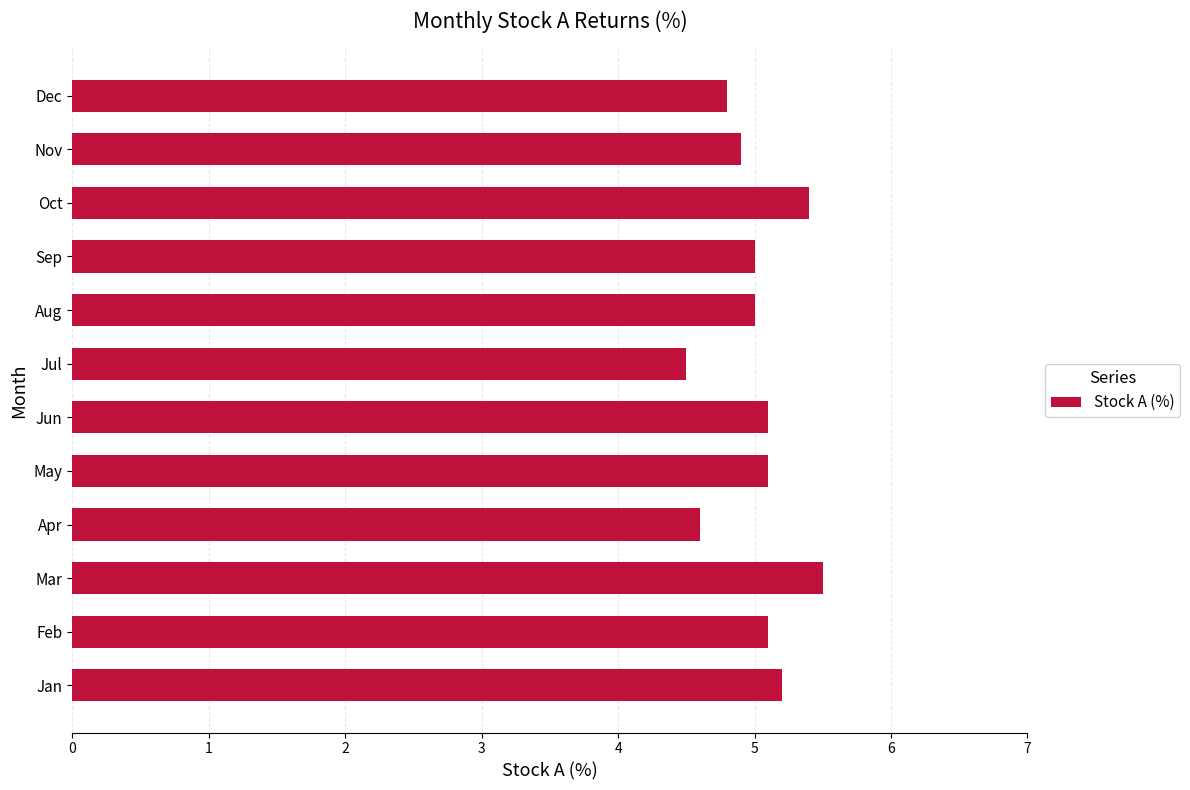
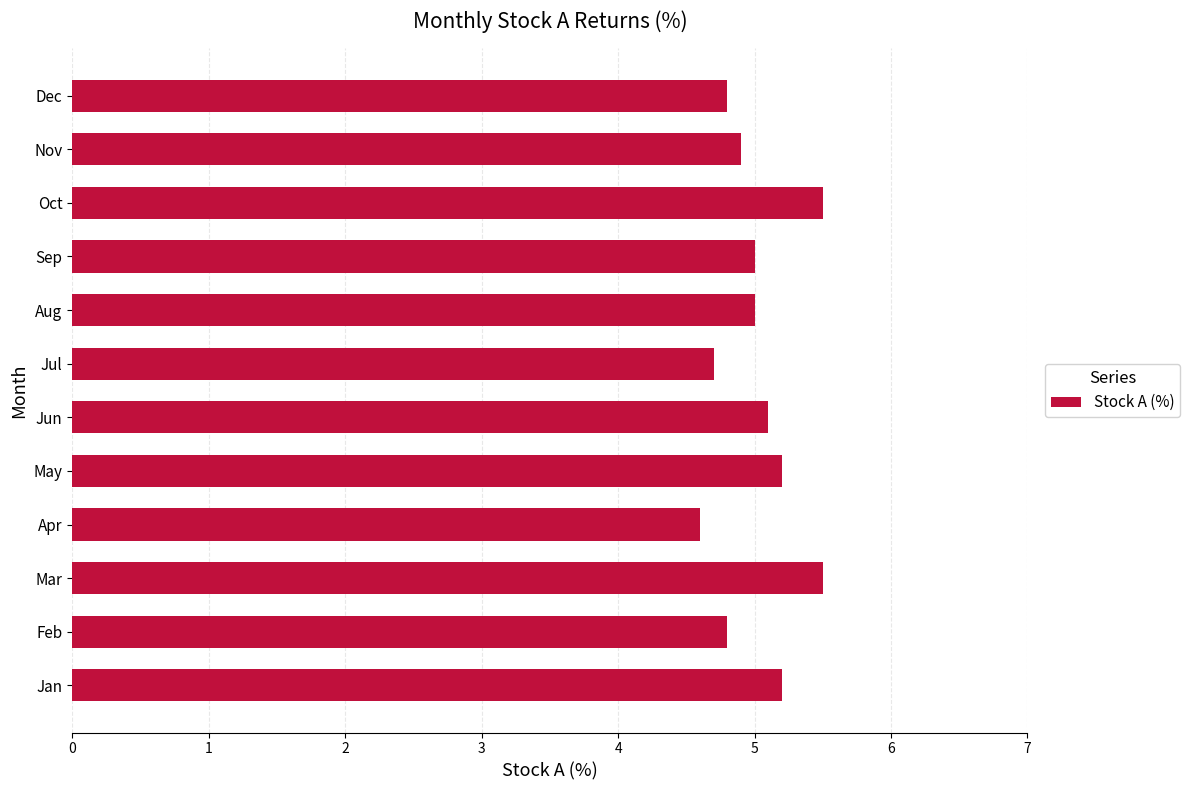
Oct: 5.4 -> 5.5
Jul: 4.5 -> 4.7
May: 5.1 -> 5.2
Feb: 5.1 -> 4.8
